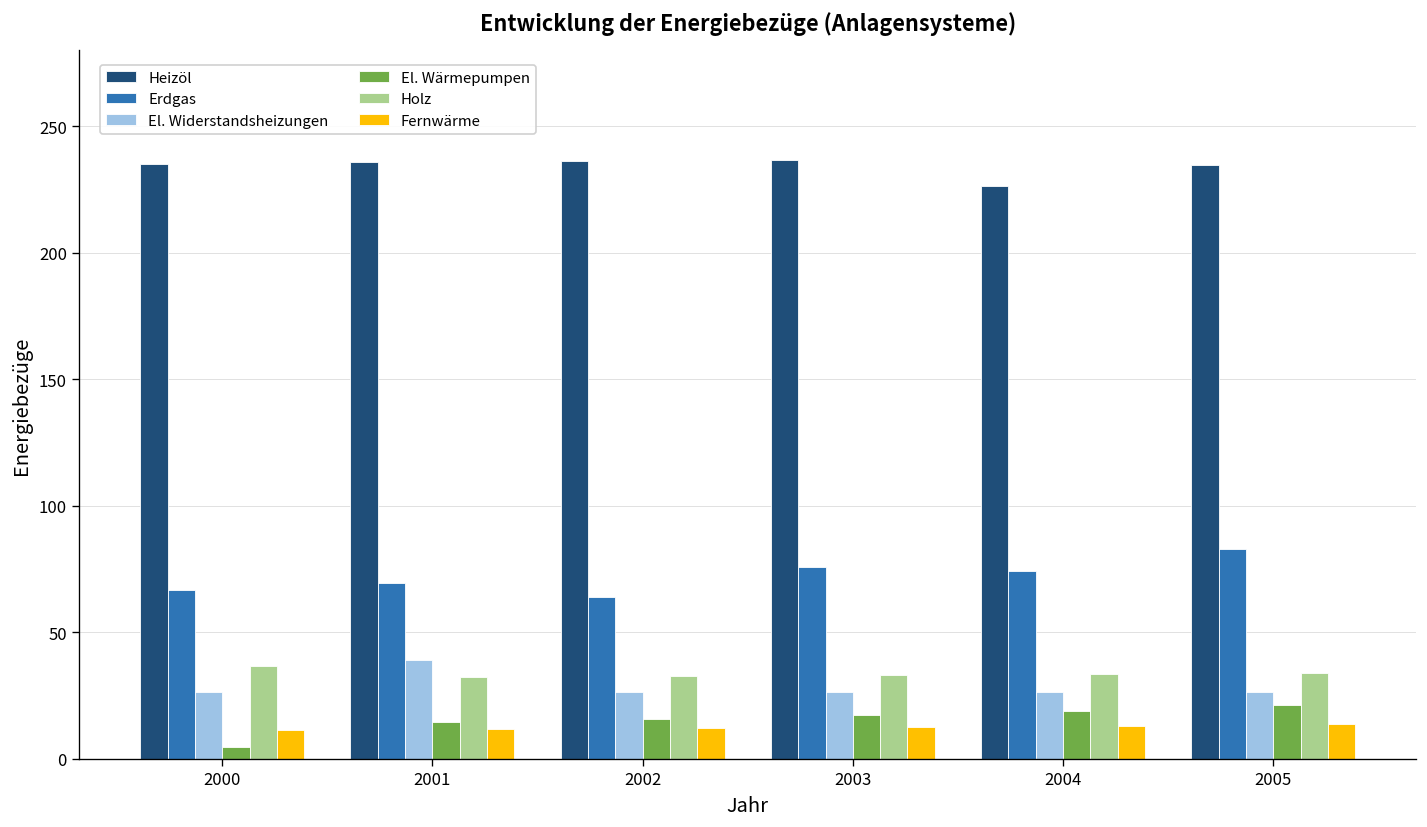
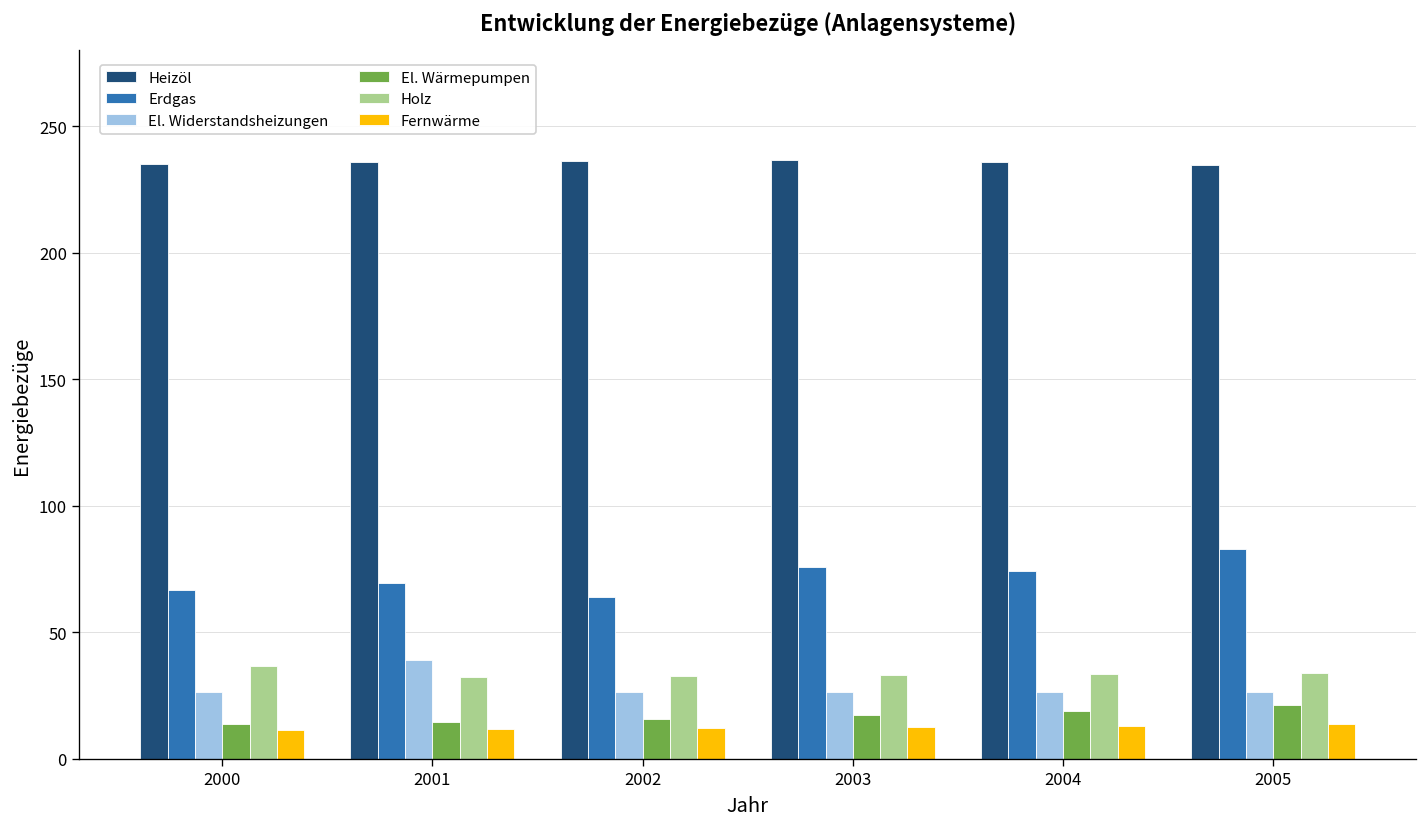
El. Wärmepumpen, 2000: 5 -> 14
Heizöl, 2004: 226 -> 236
